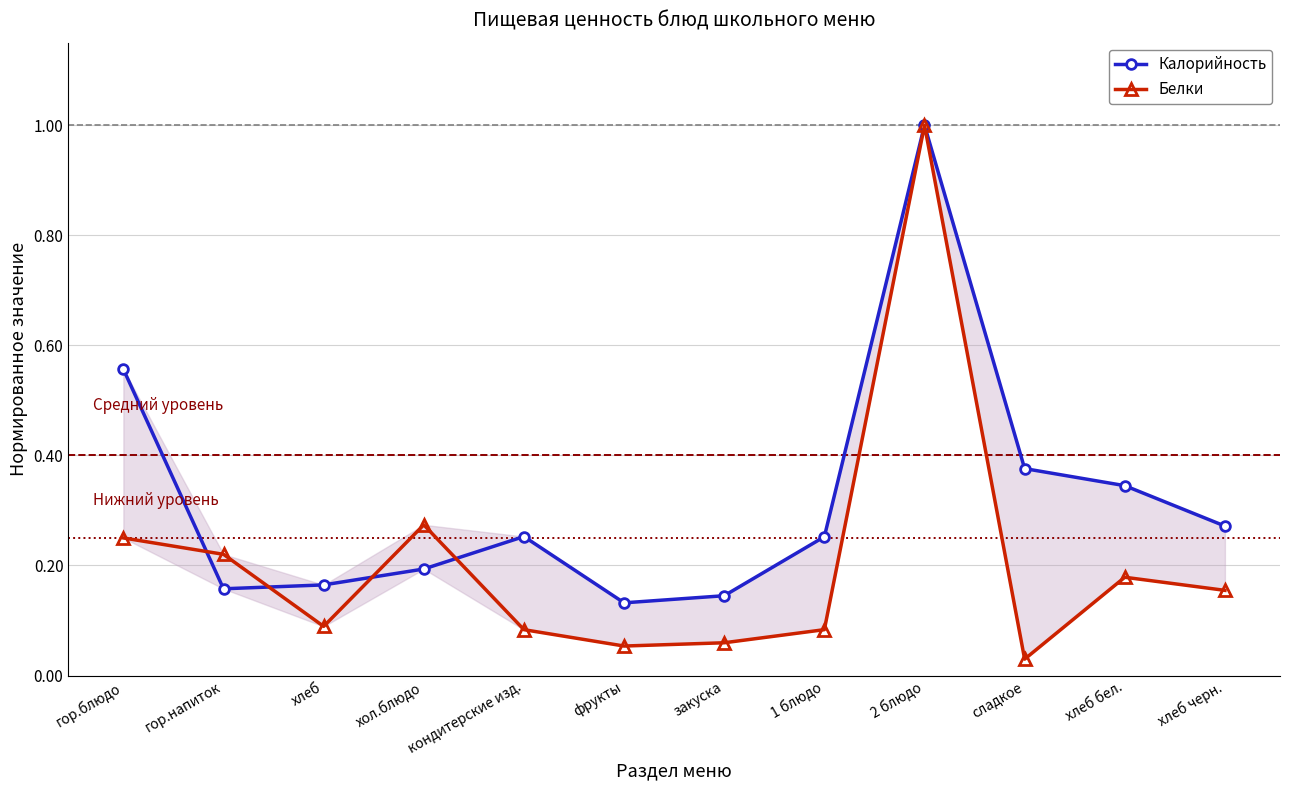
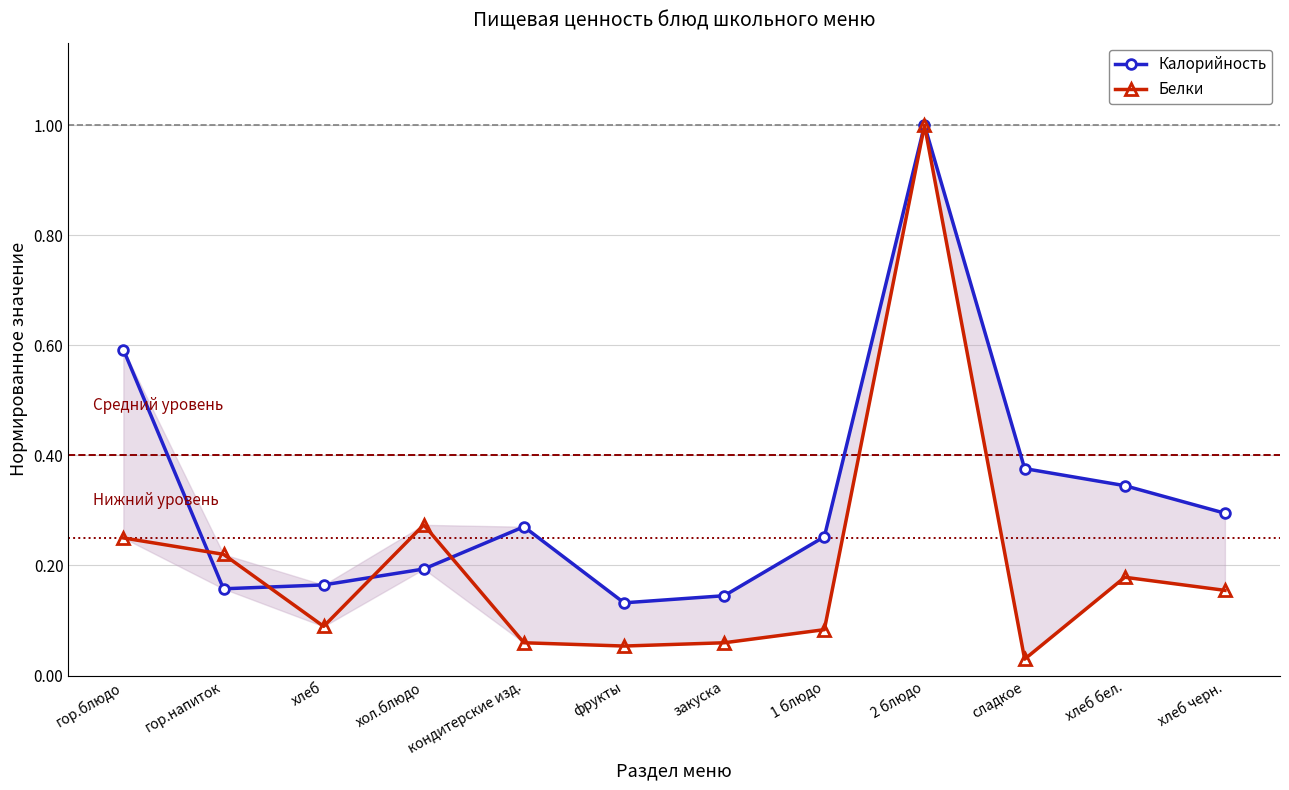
Калорийность, гор.блюдо: 0.56 -> 0.59
Калорийность, кондитерские изд.: 0.25 -> 0.27
Белки, кондитерские изд.: 0.08 -> 0.06
Калорийность, хлеб черн.: 0.27 -> 0.29
